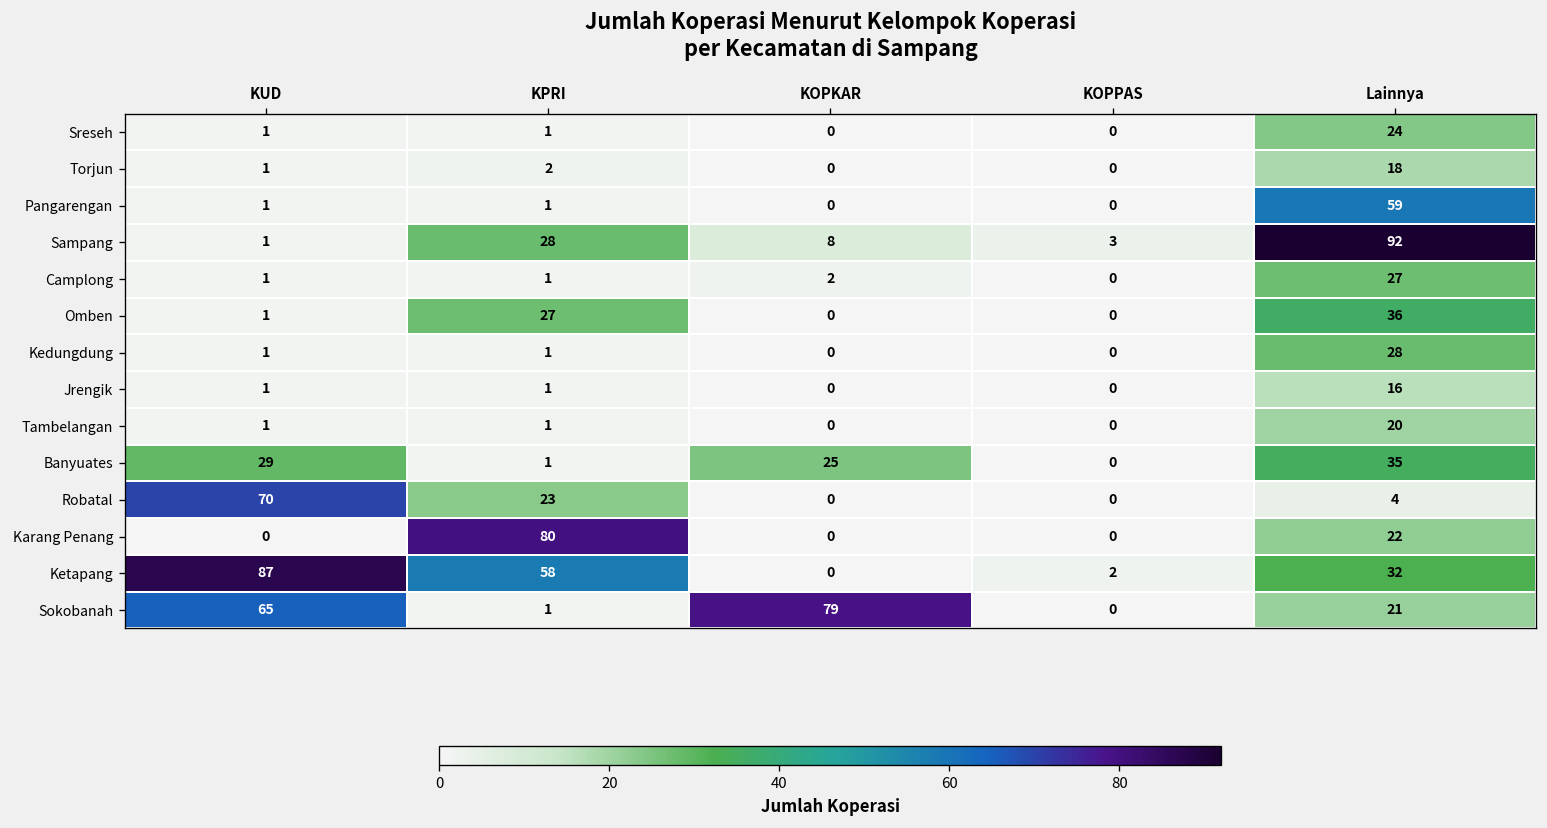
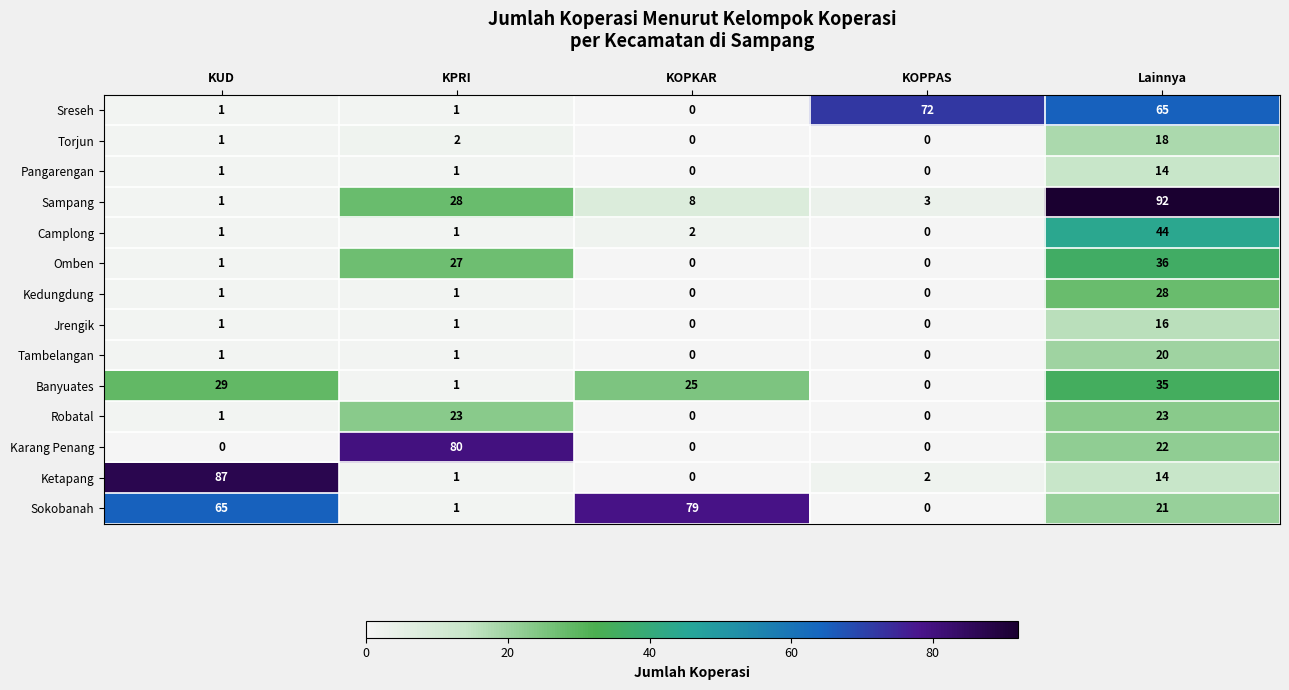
Sreseh, KOPPAS: 0 -> 72
Sreseh, Lainnya: 24 -> 65
Pangarengan, Lainnya: 59 -> 14
Camplong, Lainnya: 27 -> 44
Robatal, KUD: 70 -> 1
Robatal, Lainnya: 4 -> 23
Ketapang, KPRI: 58 -> 1
Ketapang, Lainnya: 32 -> 14
